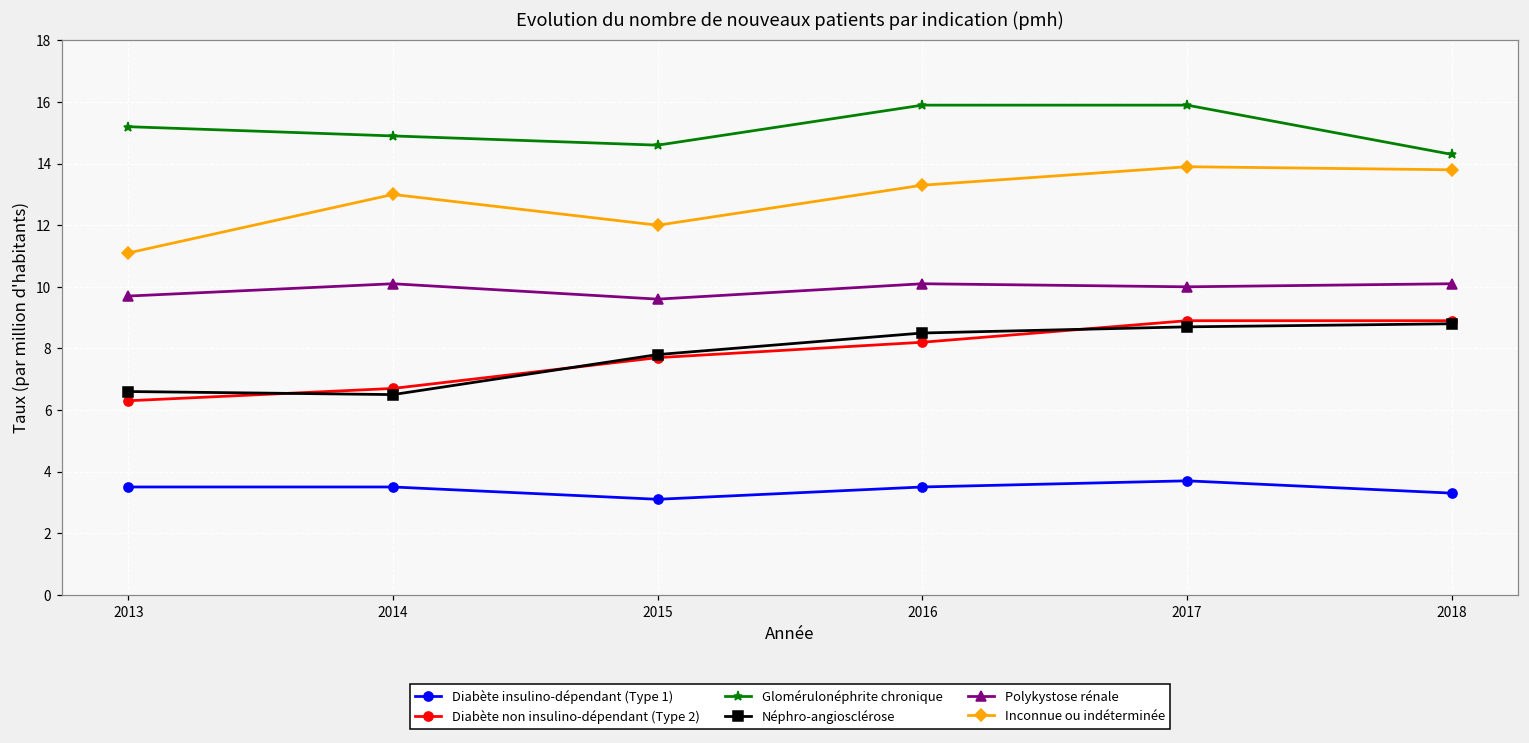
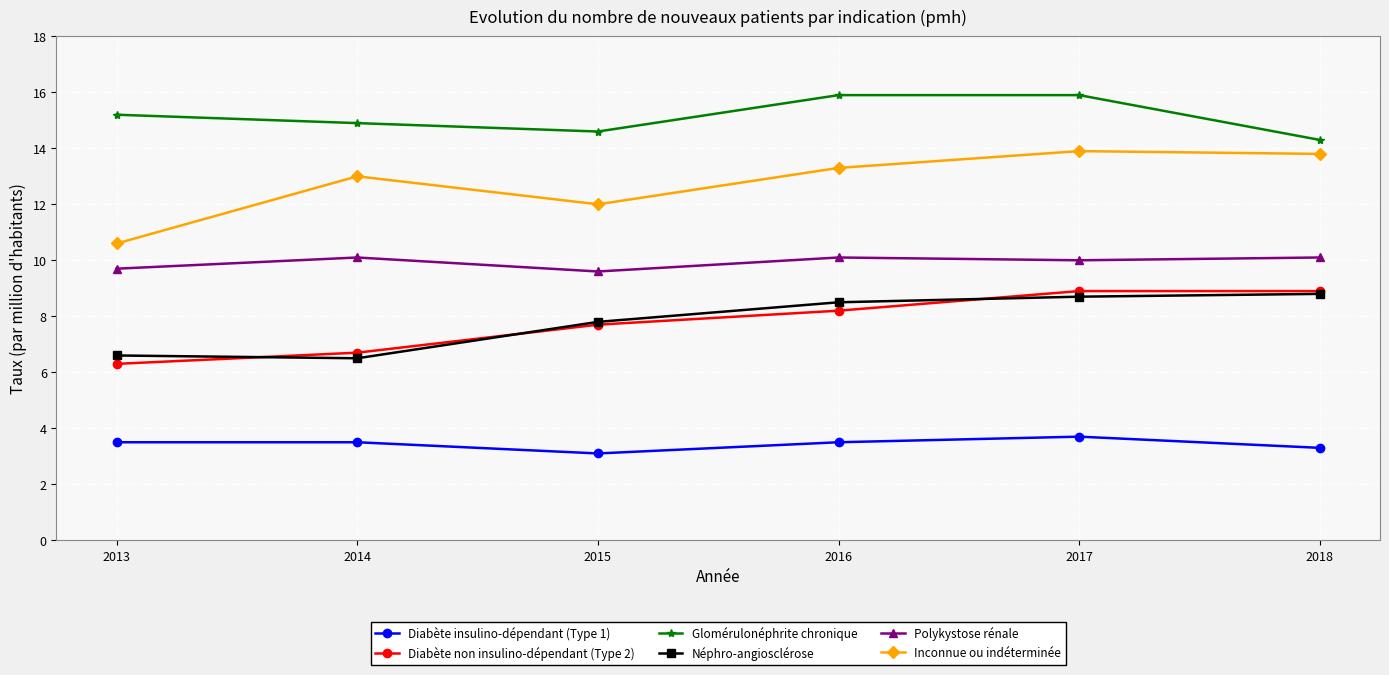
Inconnue ou indéterminée, 2013: 11.1 -> 10.6
